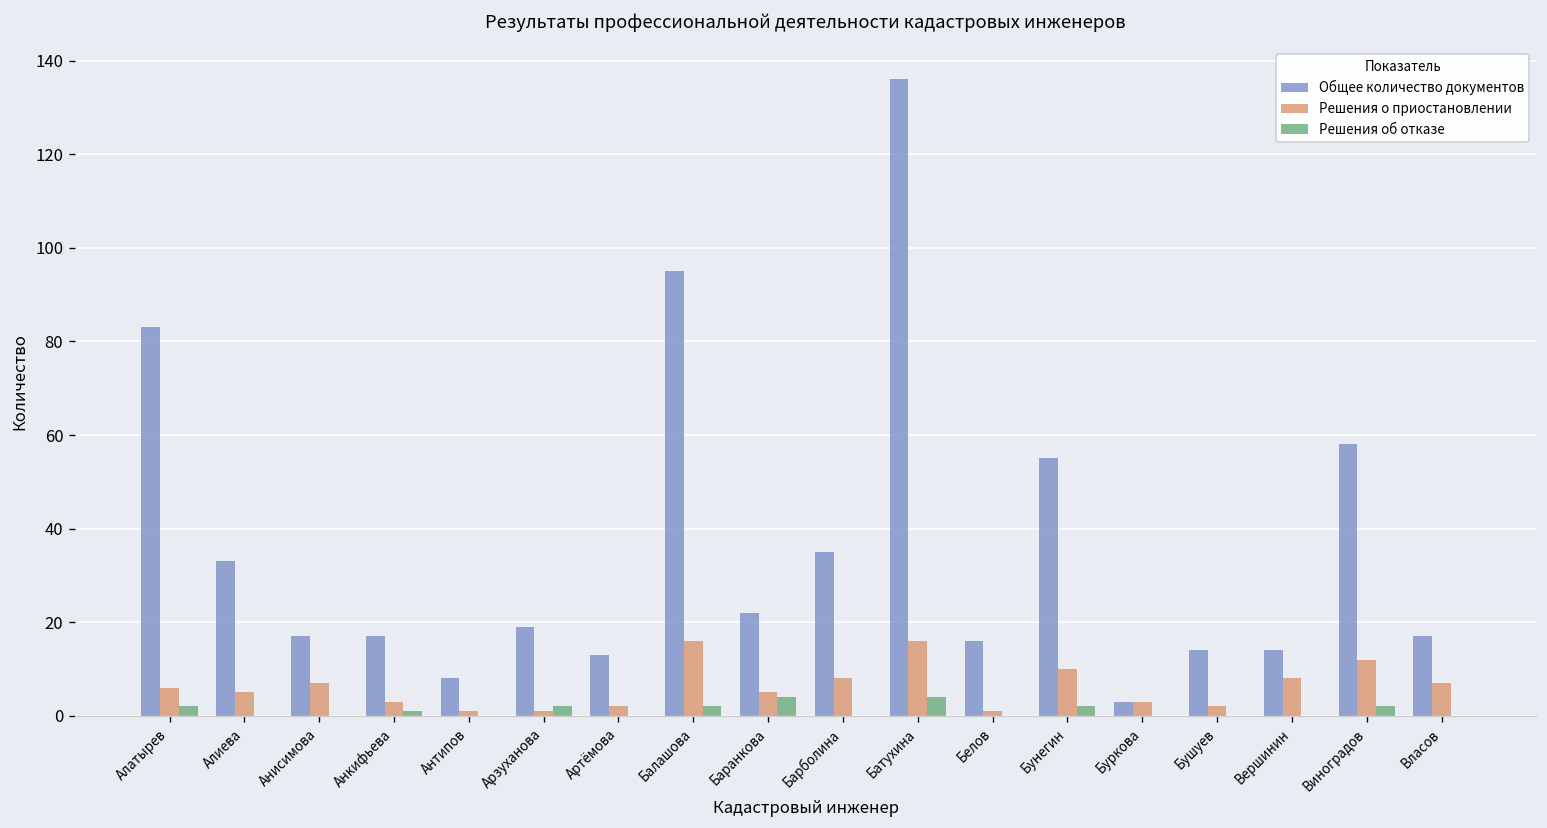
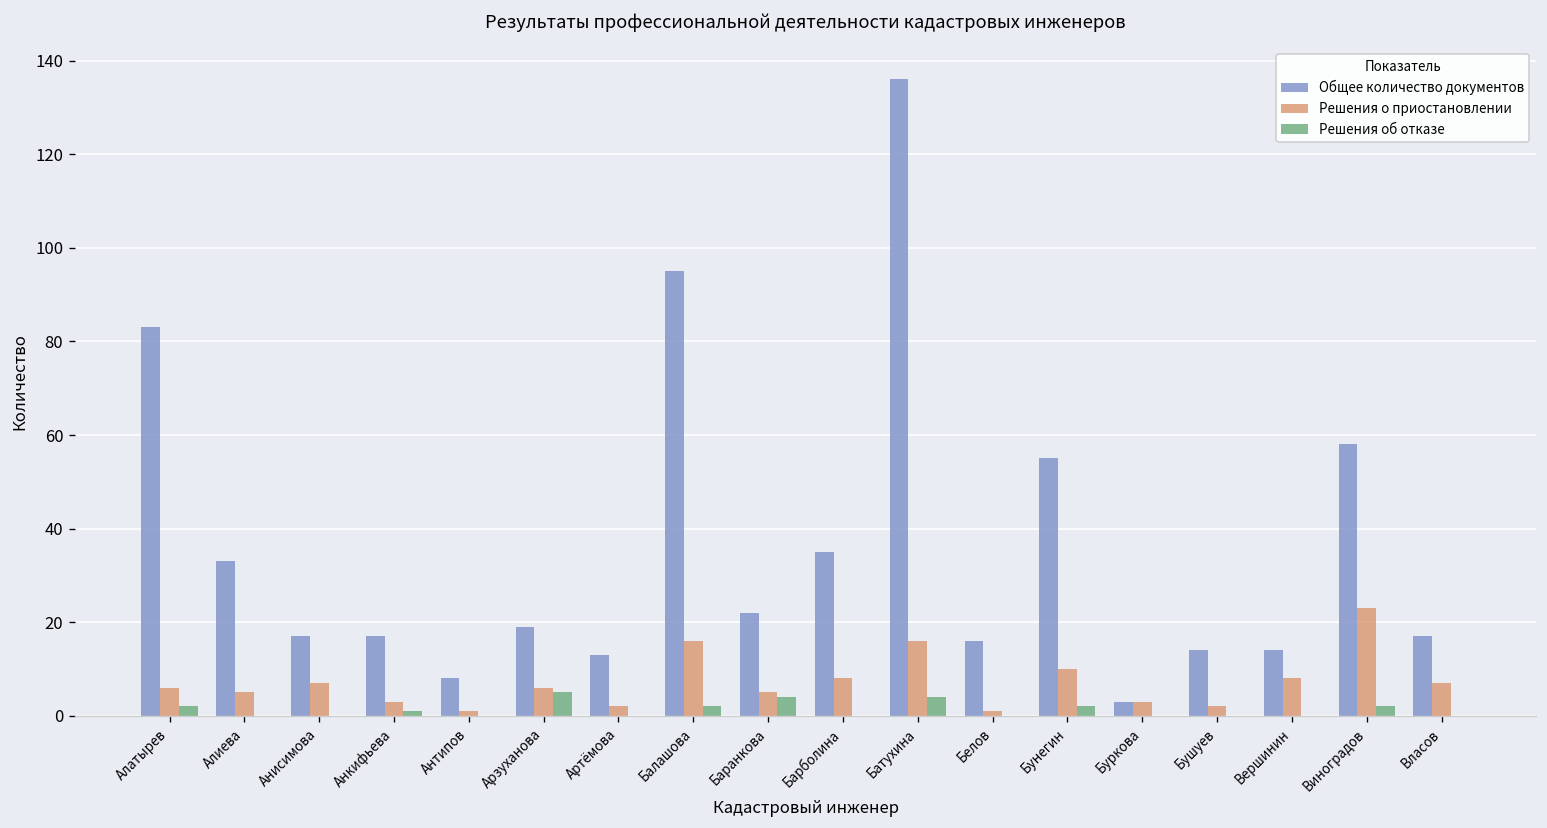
Решения о приостановлении, Арзуханова: 1 -> 6
Решения об отказе, Арзуханова: 2 -> 5
Решения о приостановлении, Виноградов: 12 -> 23
